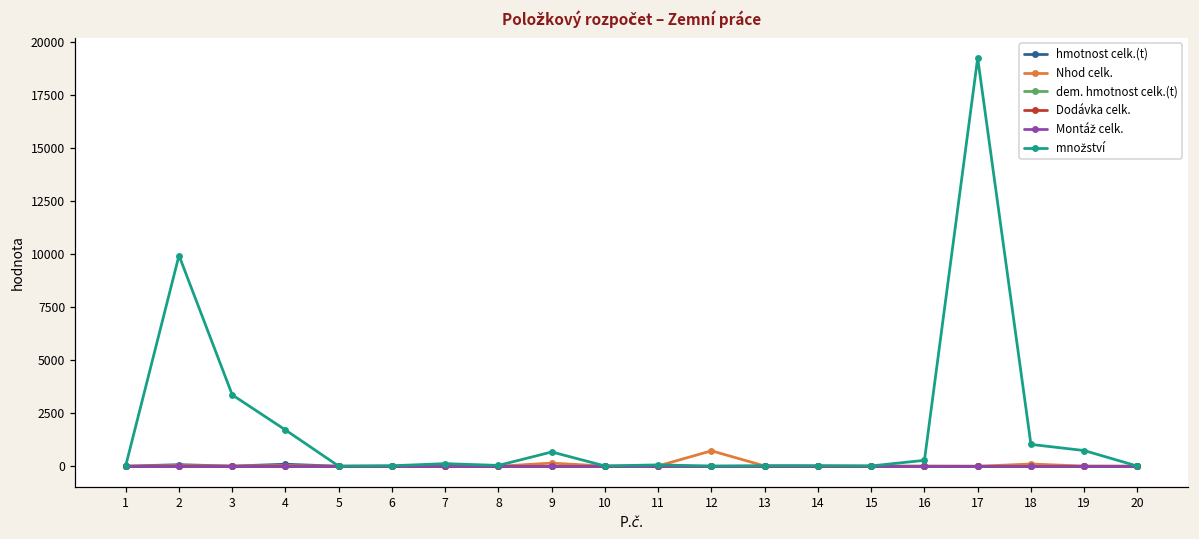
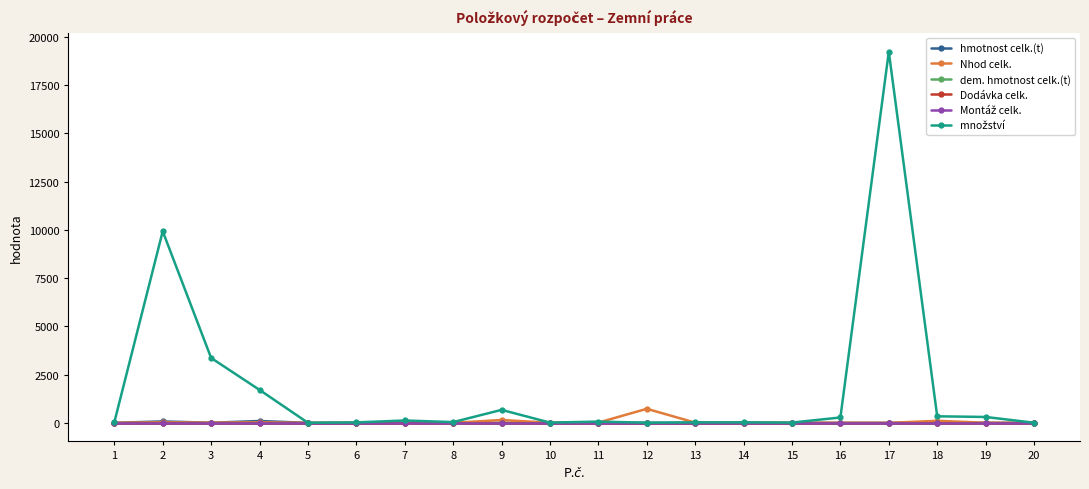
množství, 18: 1000 -> 300
množství, 19: 700 -> 300
